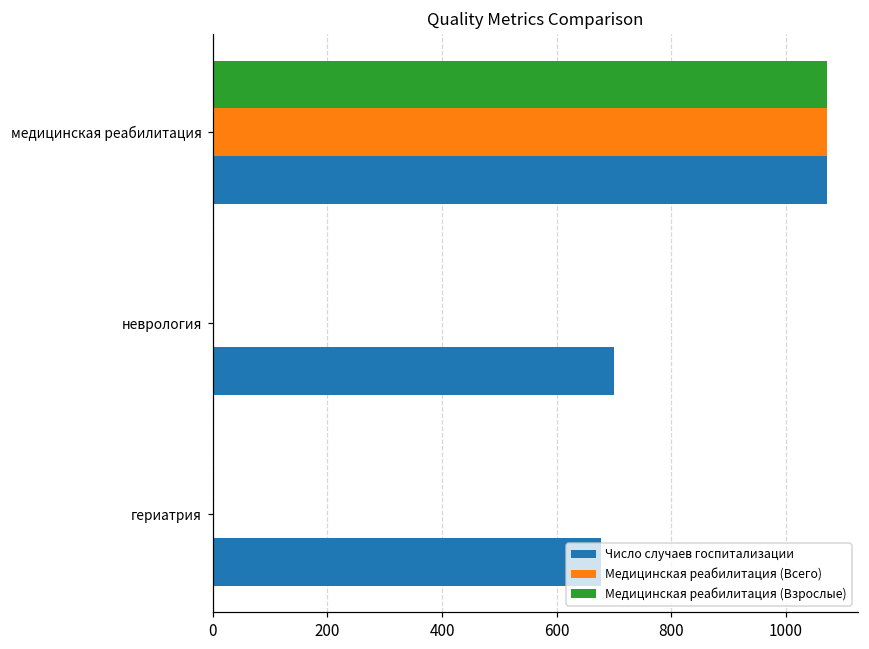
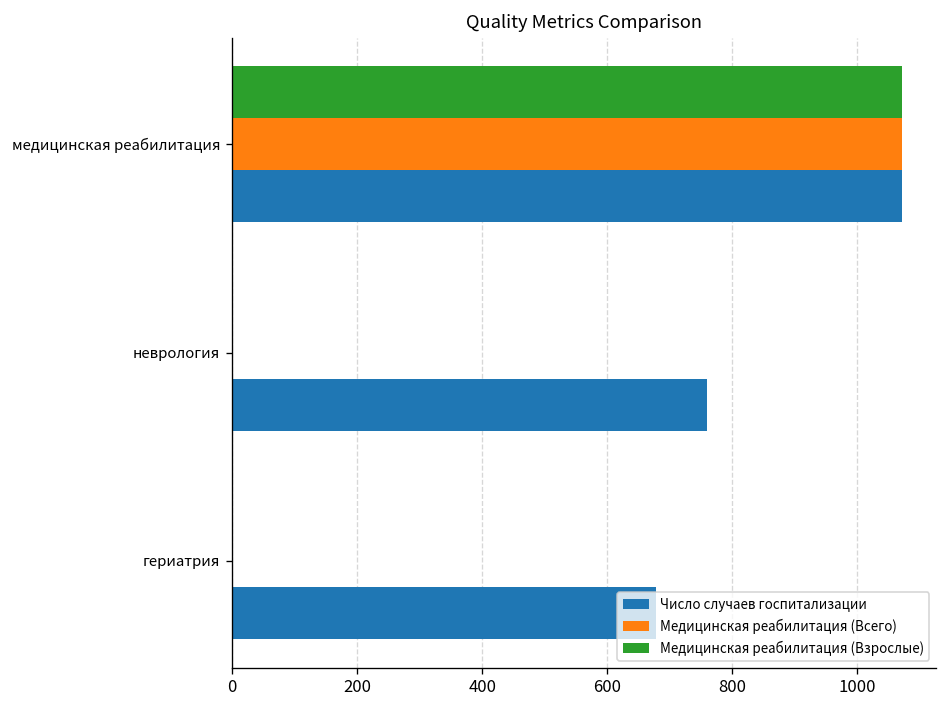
Число случаев госпитализации, неврология: 700 -> 760
